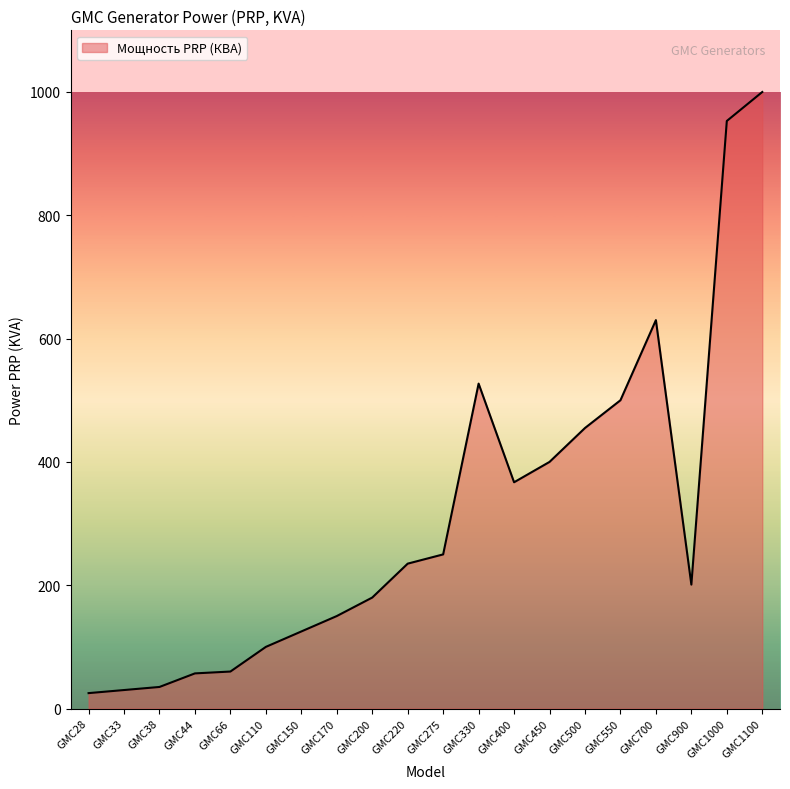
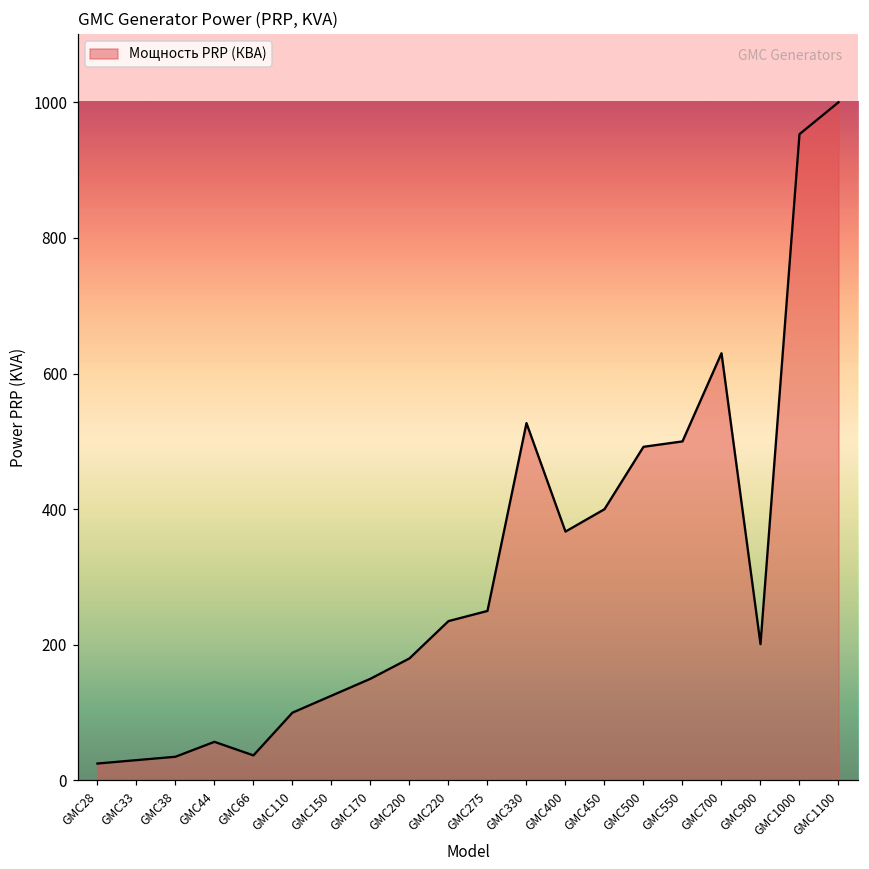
GMC66: 60 -> 40
GMC500: 460 -> 490
